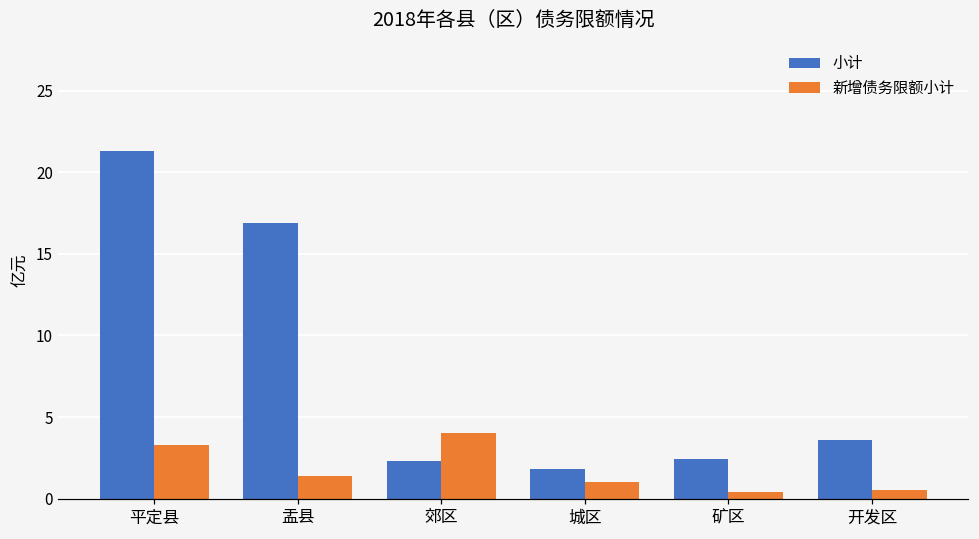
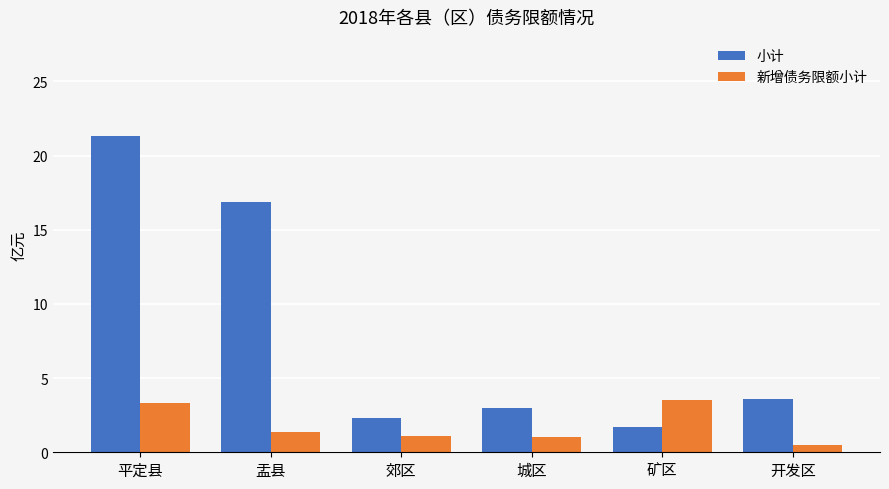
新增债务限额小计, 郊区: 4.0 -> 1.1
小计, 城区: 1.8 -> 3.0
小计, 矿区: 2.4 -> 1.7
新增债务限额小计, 矿区: 0.4 -> 3.5
